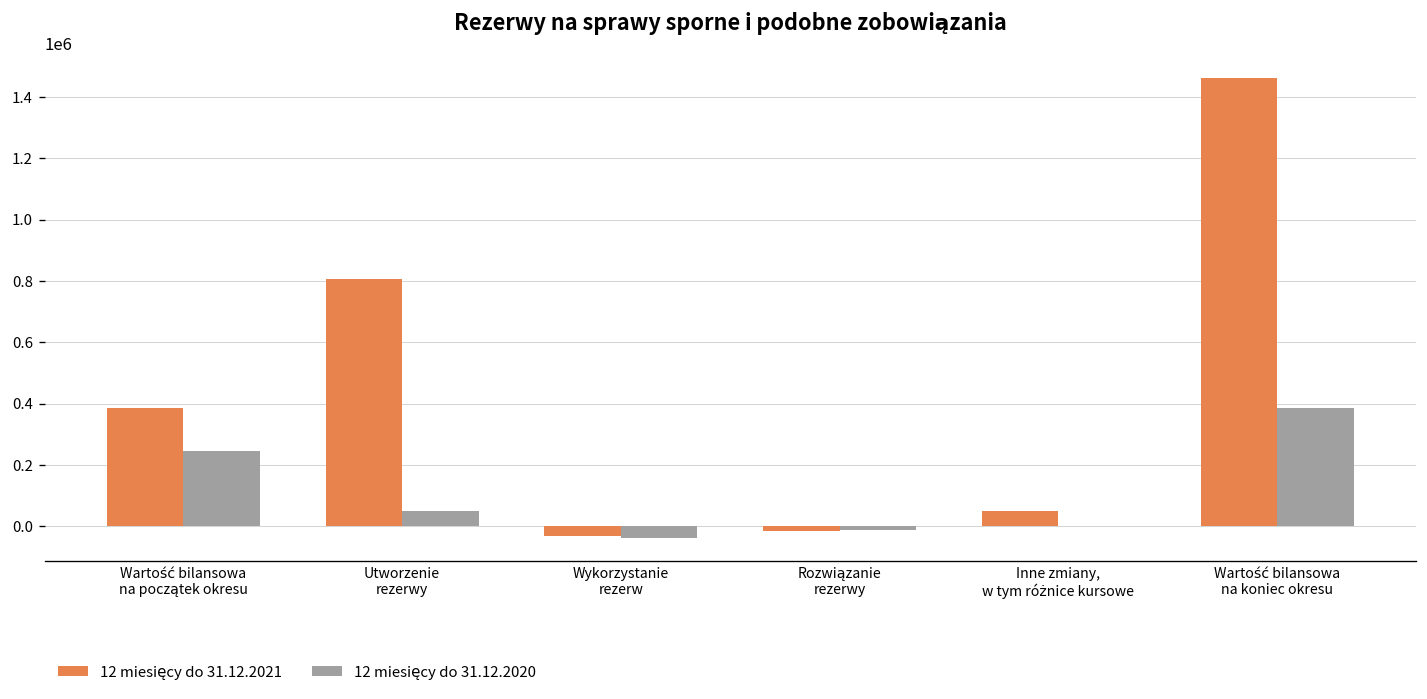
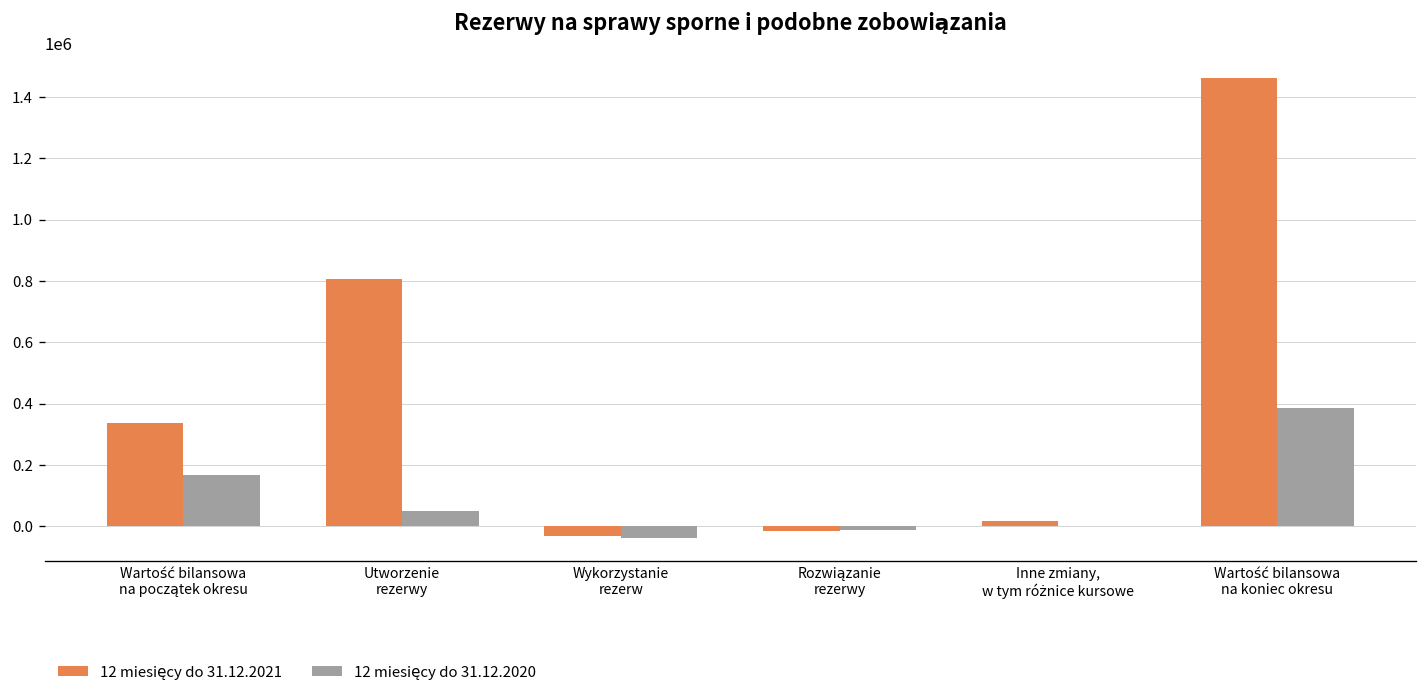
12 miesięcy do 31.12.2021, Wartość bilansowa na początek okresu: 390000 -> 340000
12 miesięcy do 31.12.2020, Wartość bilansowa na początek okresu: 240000 -> 170000
12 miesięcy do 31.12.2021, Inne zmiany, w tym różnice kursowe: 50000 -> 20000
